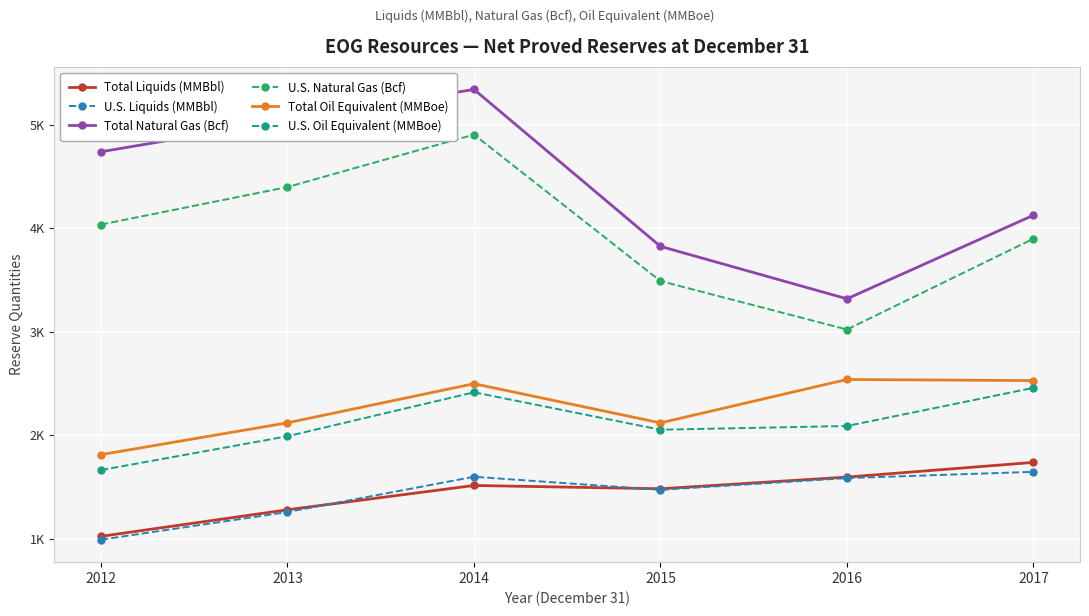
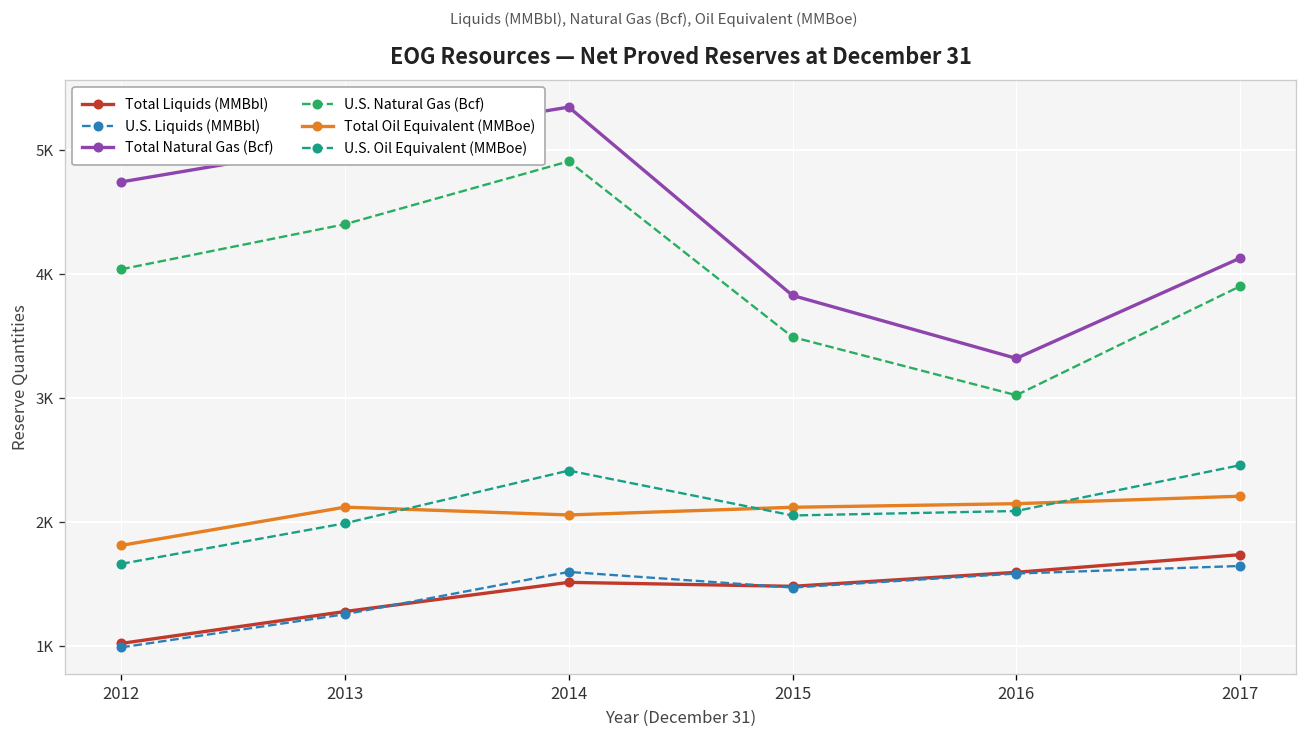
Total Oil Equivalent (MMBoe), 2014: 2500 -> 2060
Total Oil Equivalent (MMBoe), 2016: 2540 -> 2150
Total Oil Equivalent (MMBoe), 2017: 2530 -> 2210
